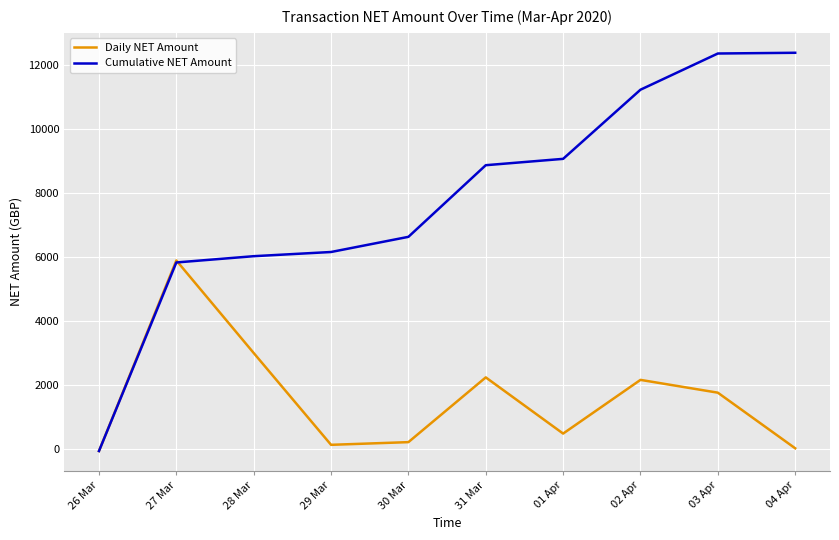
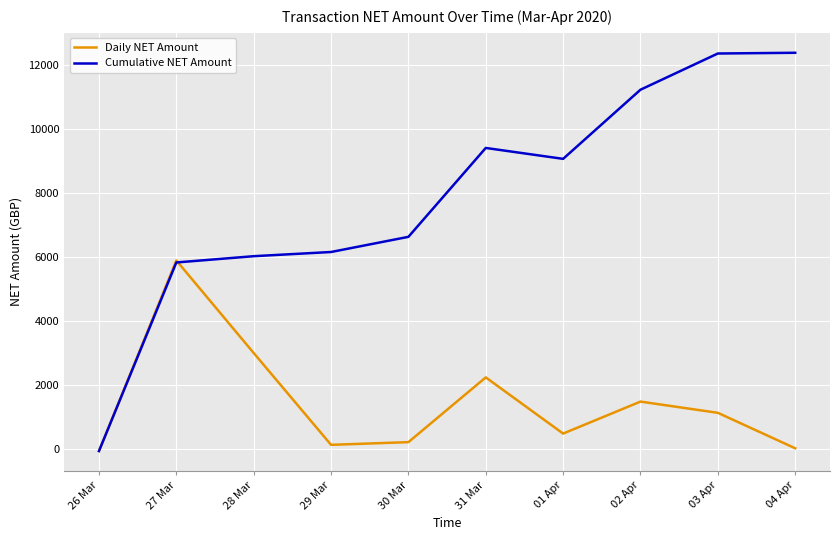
Cumulative NET Amount, 31 Mar: 8900 -> 9400
Daily NET Amount, 02 Apr: 2200 -> 1500
Daily NET Amount, 03 Apr: 1800 -> 1100
